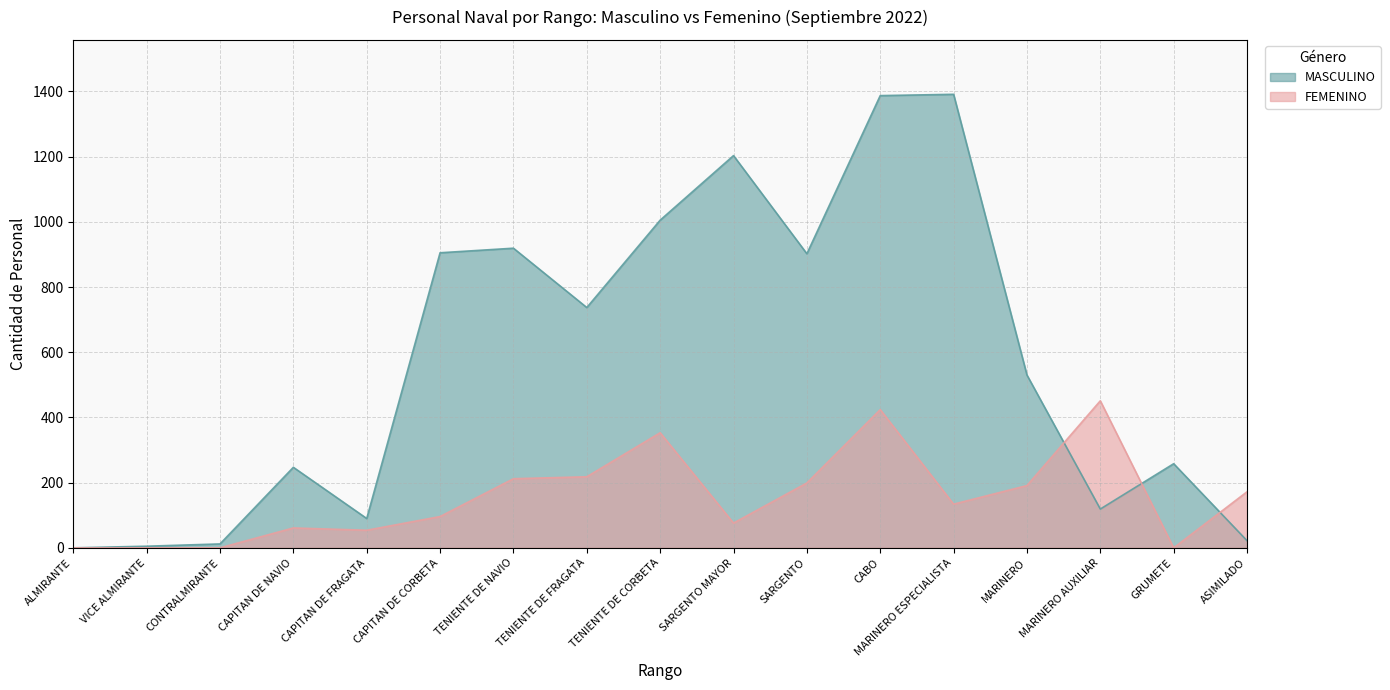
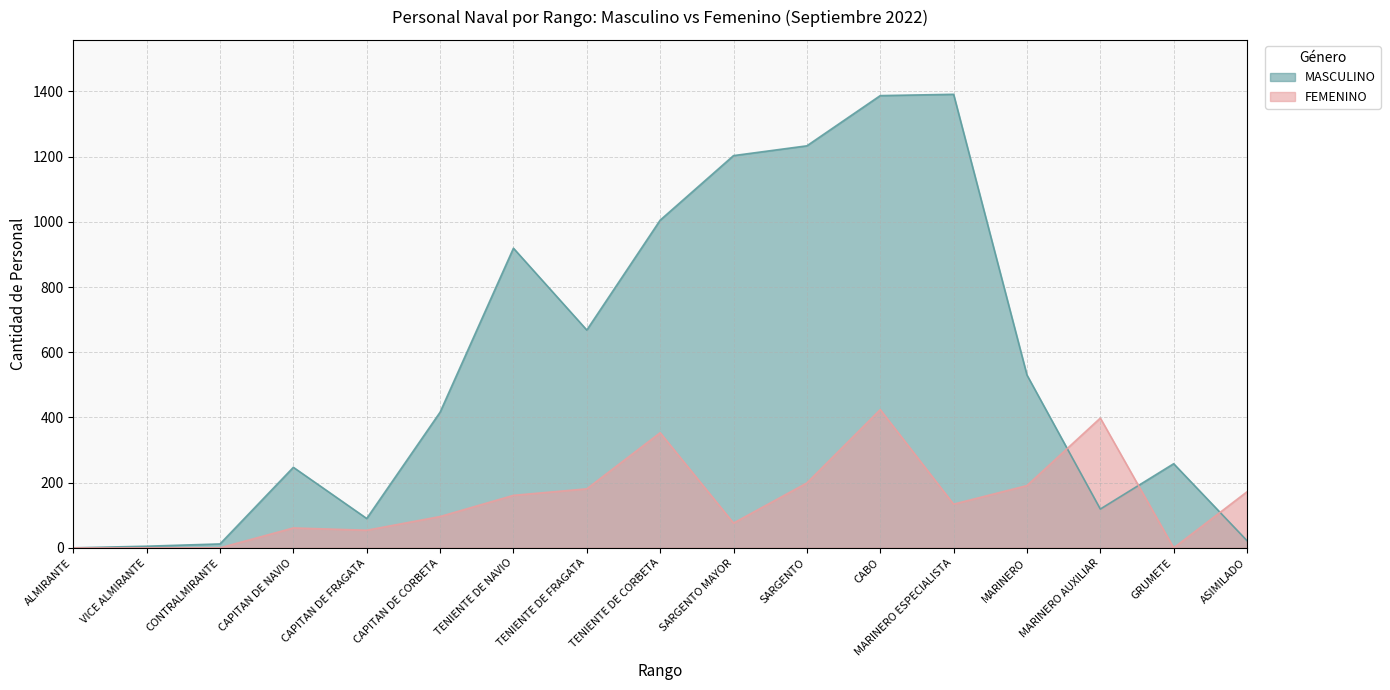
MASCULINO, CAPITAN DE CORBETA: 910 -> 420
FEMENINO, TENIENTE DE NAVIO: 210 -> 160
MASCULINO, TENIENTE DE FRAGATA: 740 -> 670
FEMENINO, TENIENTE DE FRAGATA: 220 -> 180
MASCULINO, SARGENTO: 900 -> 1230
FEMENINO, MARINERO AUXILIAR: 450 -> 400
